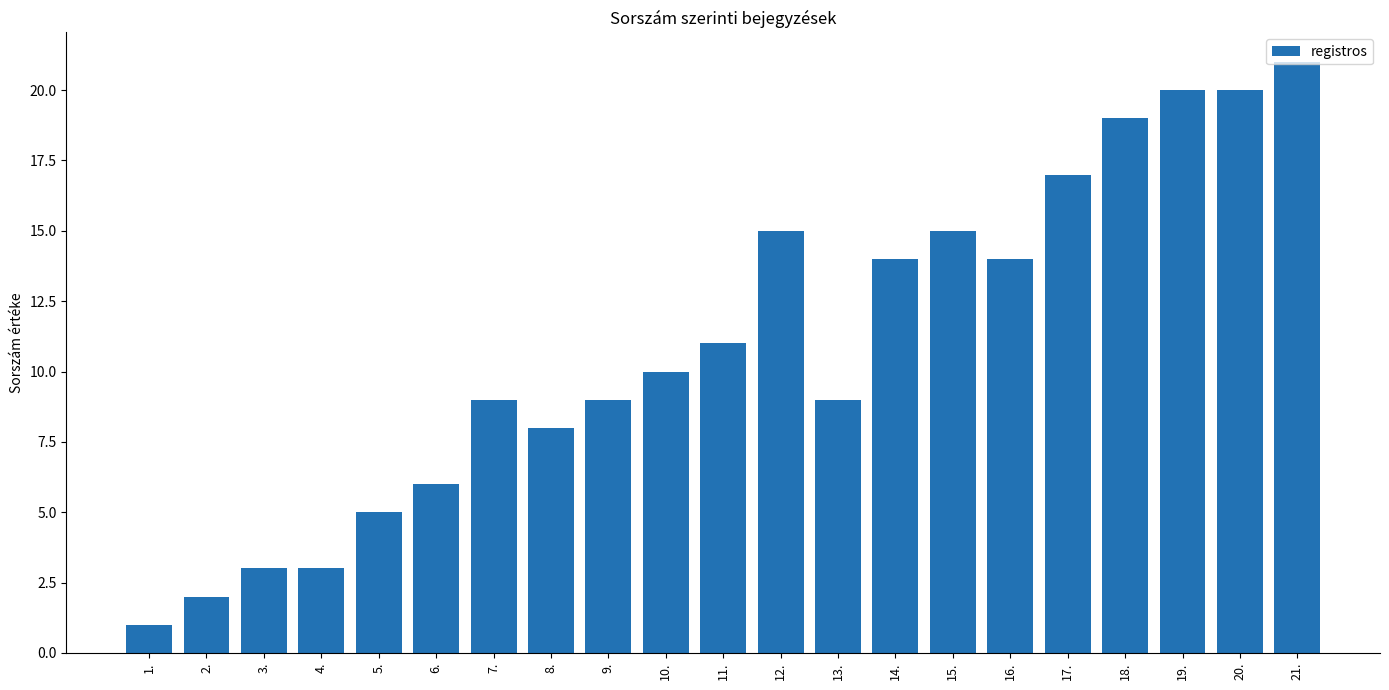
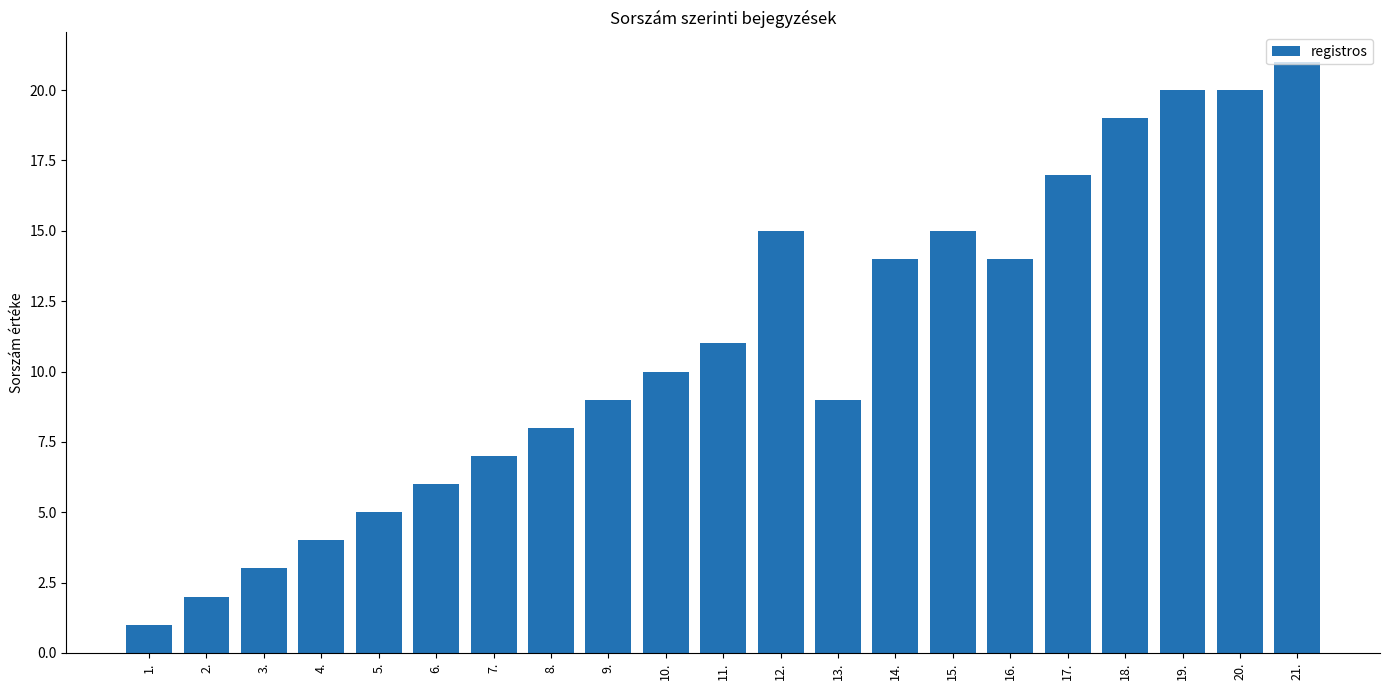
4.: 3 -> 4
7.: 9 -> 7
